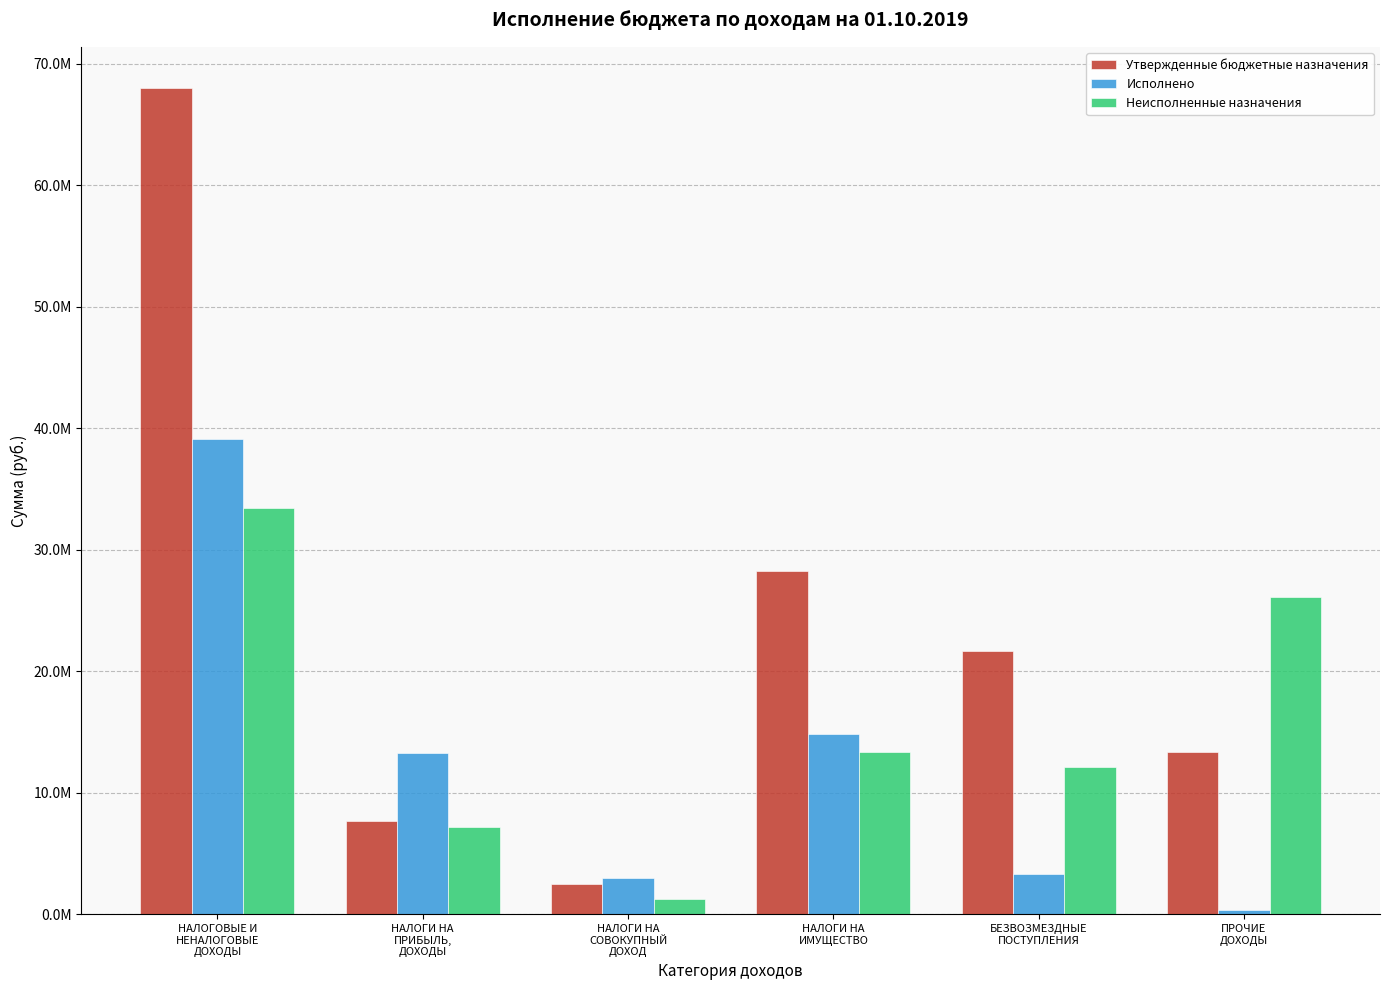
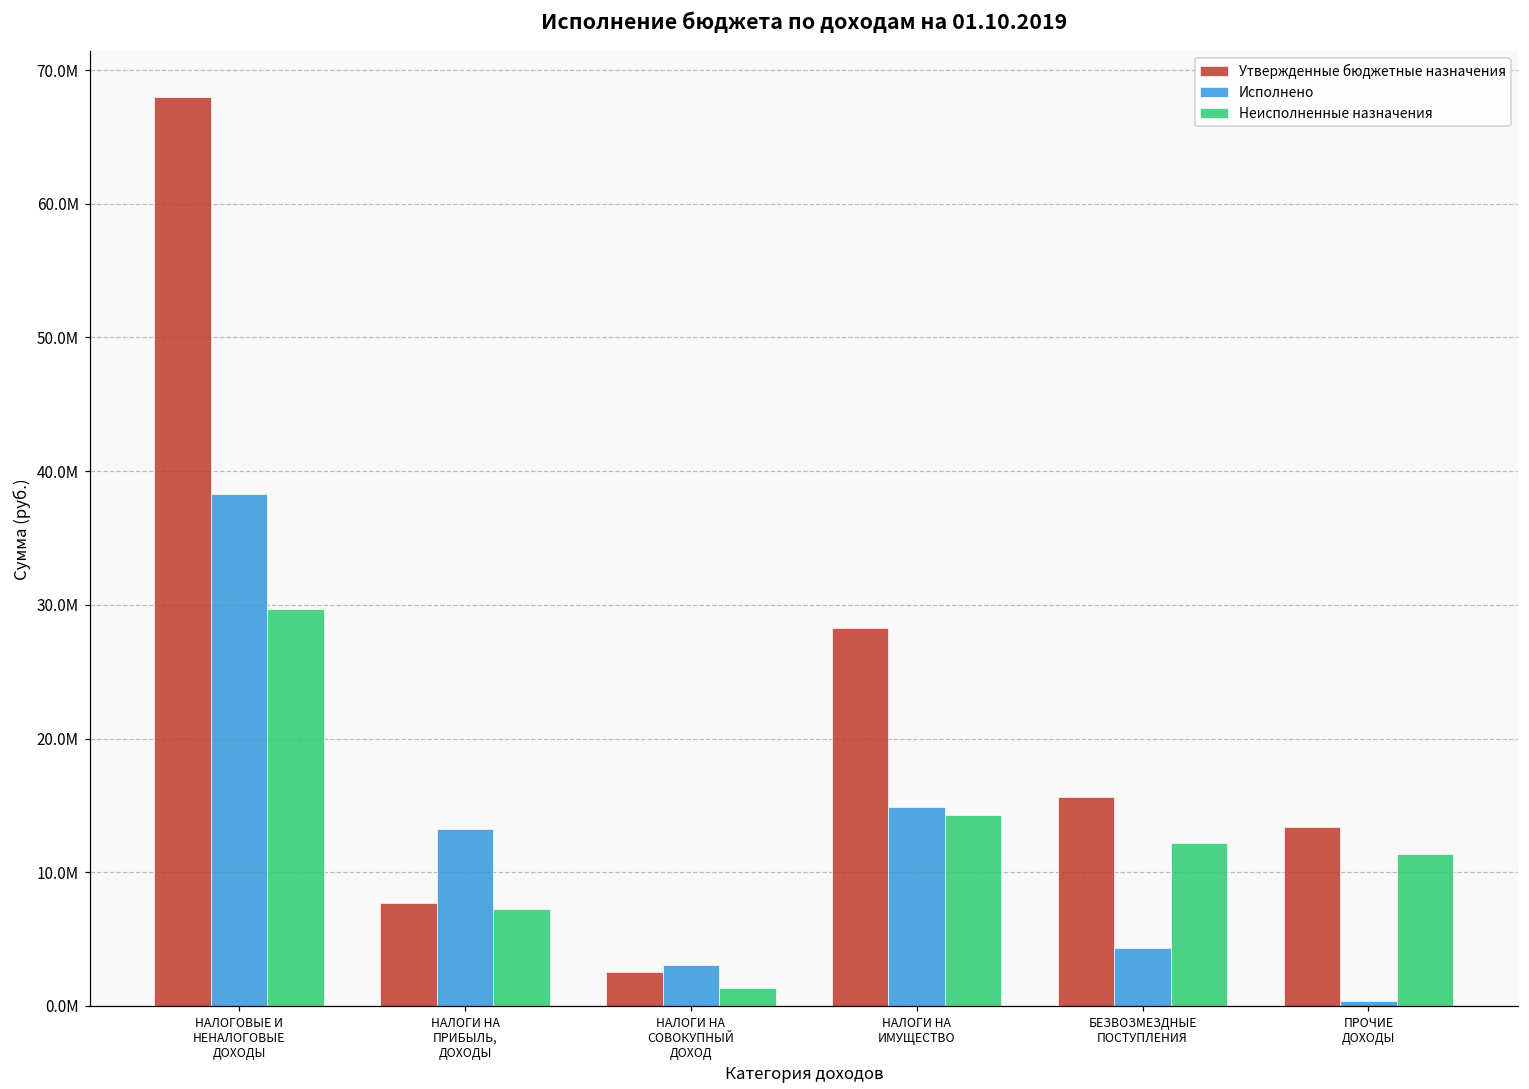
Исполнено, НАЛОГОВЫЕ И НЕНАЛОГОВЫЕ ДОХОДЫ: 39100000 -> 38300000
Неисполненные назначения, НАЛОГОВЫЕ И НЕНАЛОГОВЫЕ ДОХОДЫ: 33400000 -> 29700000
Неисполненные назначения, НАЛОГИ НА ИМУЩЕСТВО: 13400000 -> 14300000
Утвержденные бюджетные назначения, БЕЗВОЗМЕЗДНЫЕ ПОСТУПЛЕНИЯ: 21700000 -> 15600000
Исполнено, БЕЗВОЗМЕЗДНЫЕ ПОСТУПЛЕНИЯ: 3300000 -> 4300000
Неисполненные назначения, ПРОЧИЕ ДОХОДЫ: 26100000 -> 11400000
